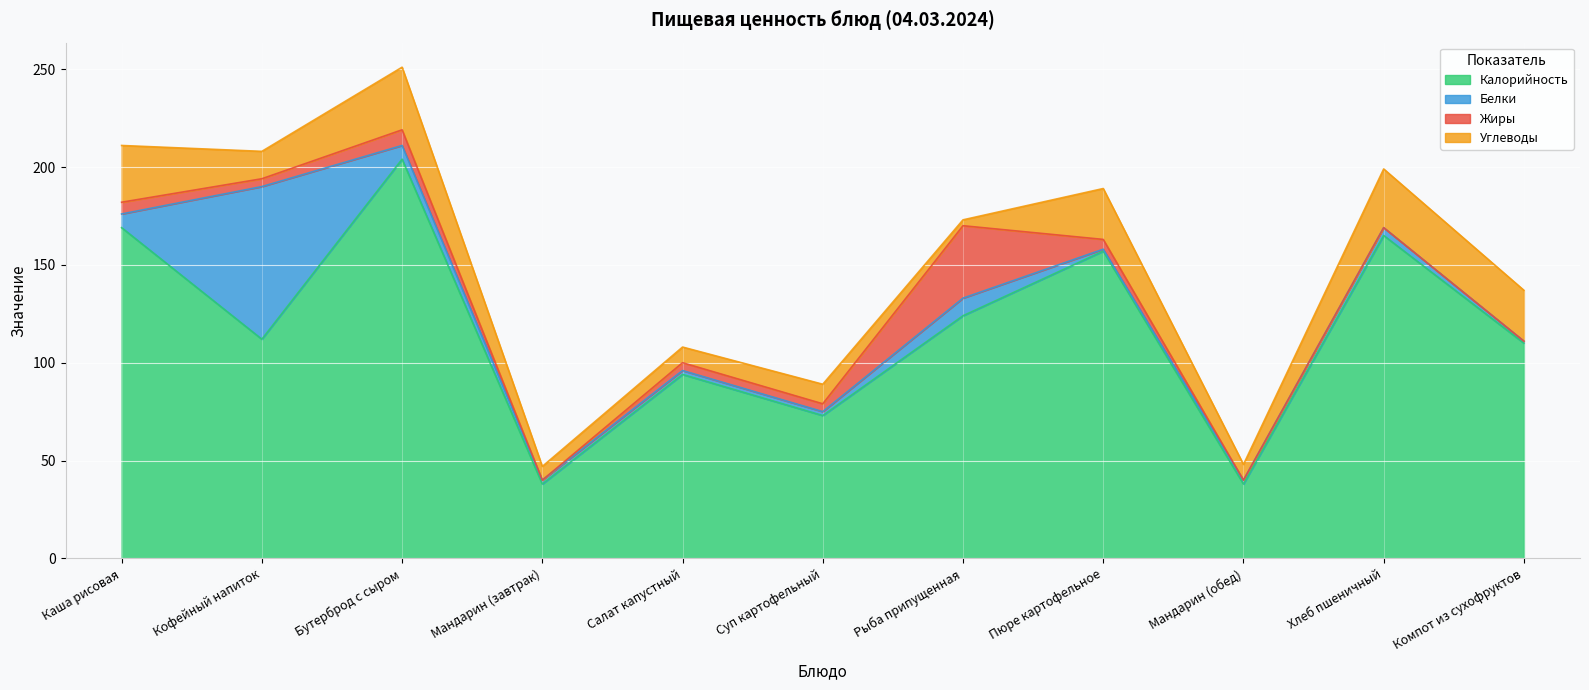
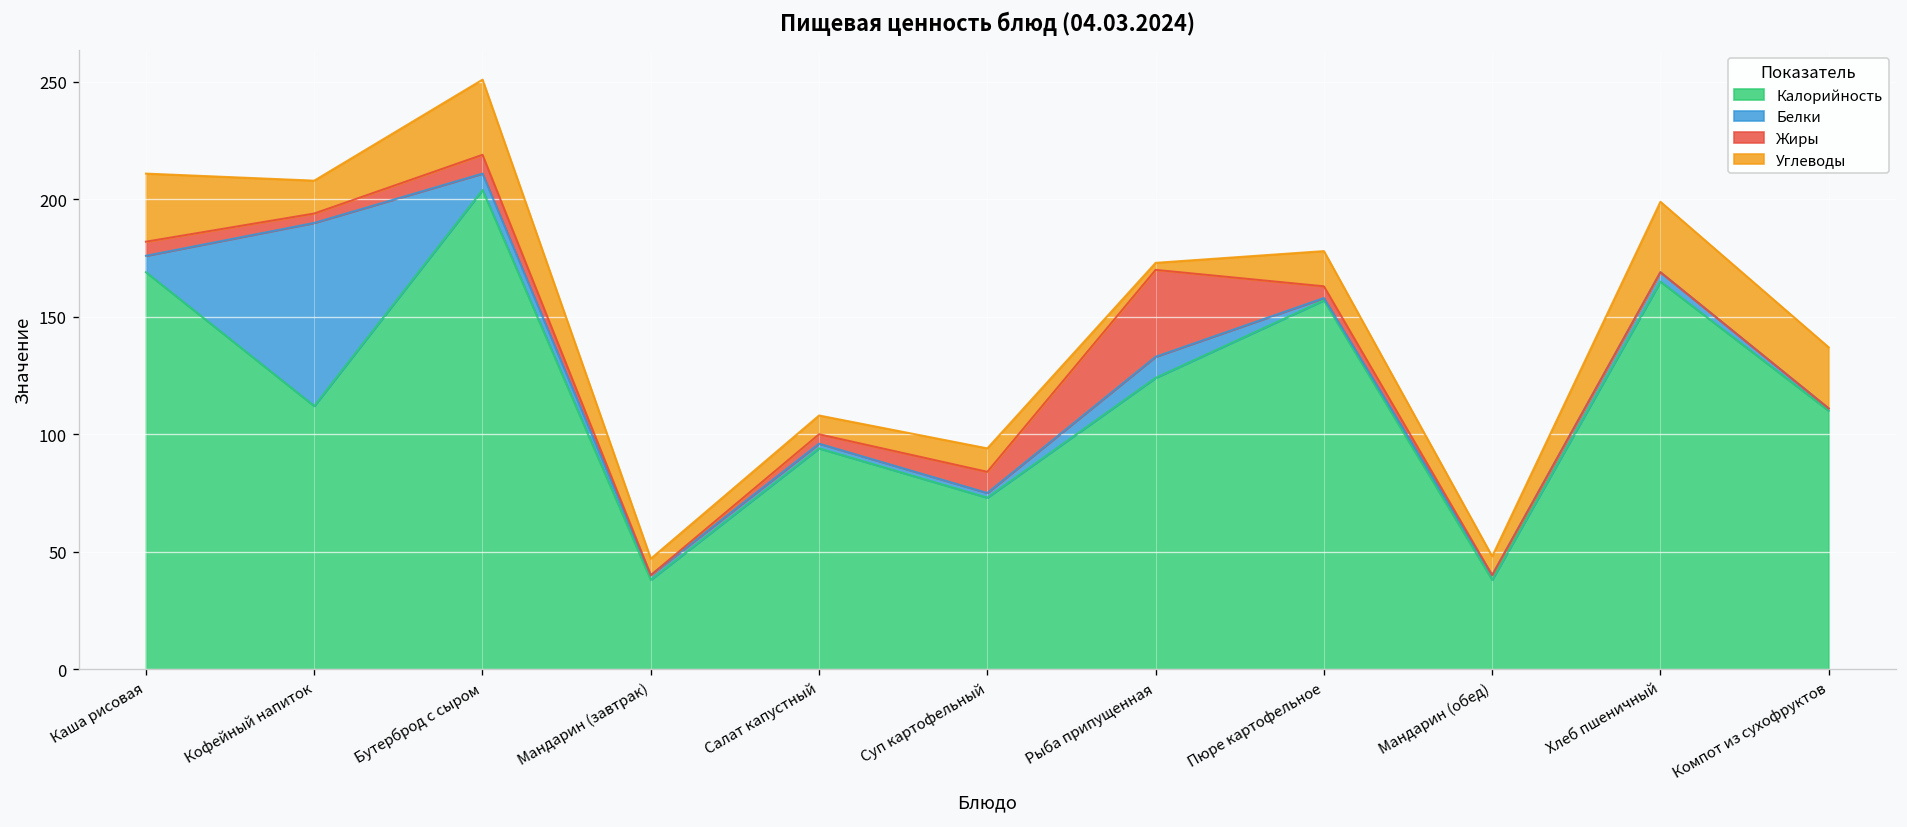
Жиры, Суп картофельный: 4 -> 9
Углеводы, Пюре картофельное: 26 -> 15
